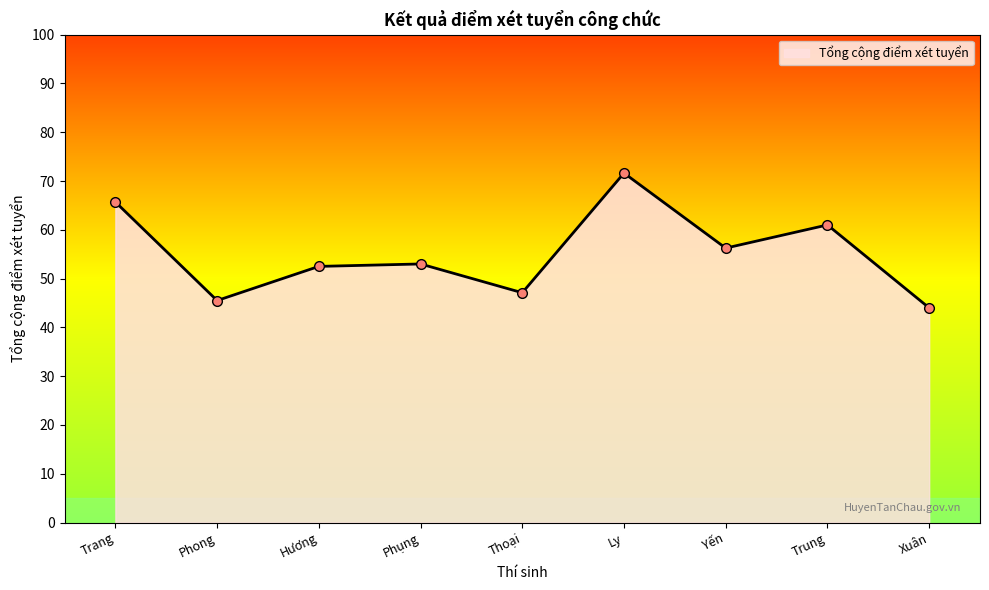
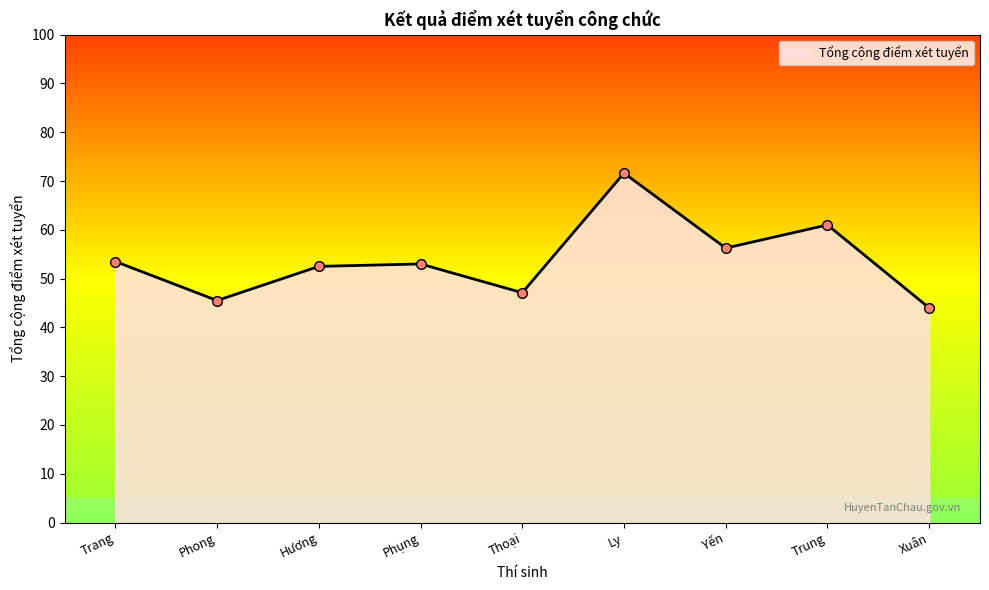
Trang: 66 -> 54
